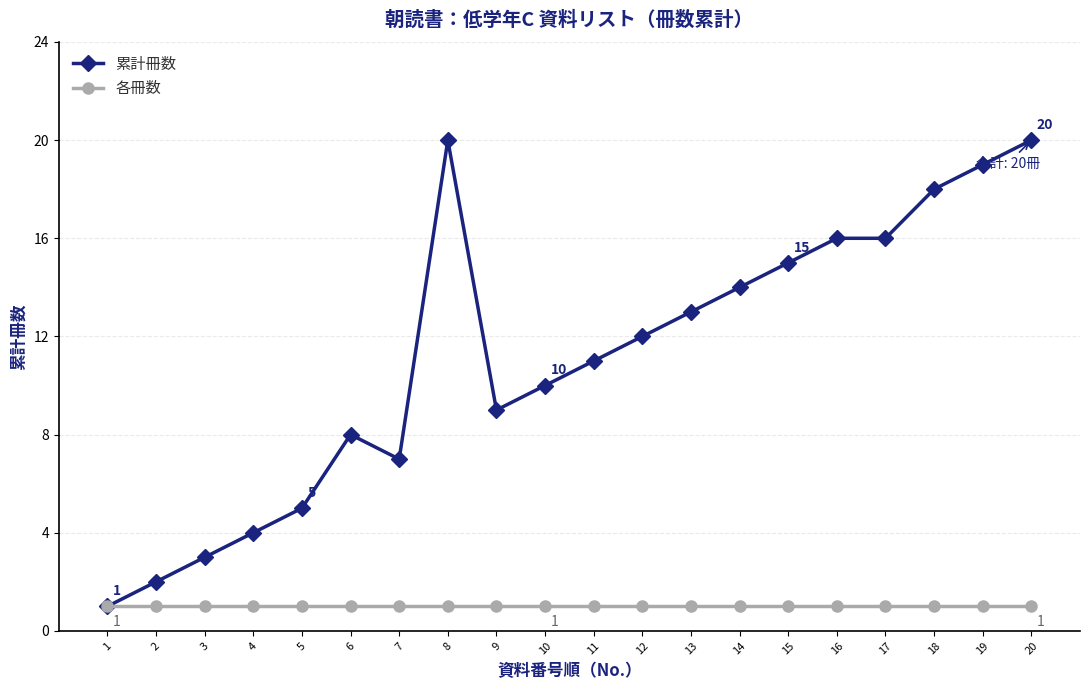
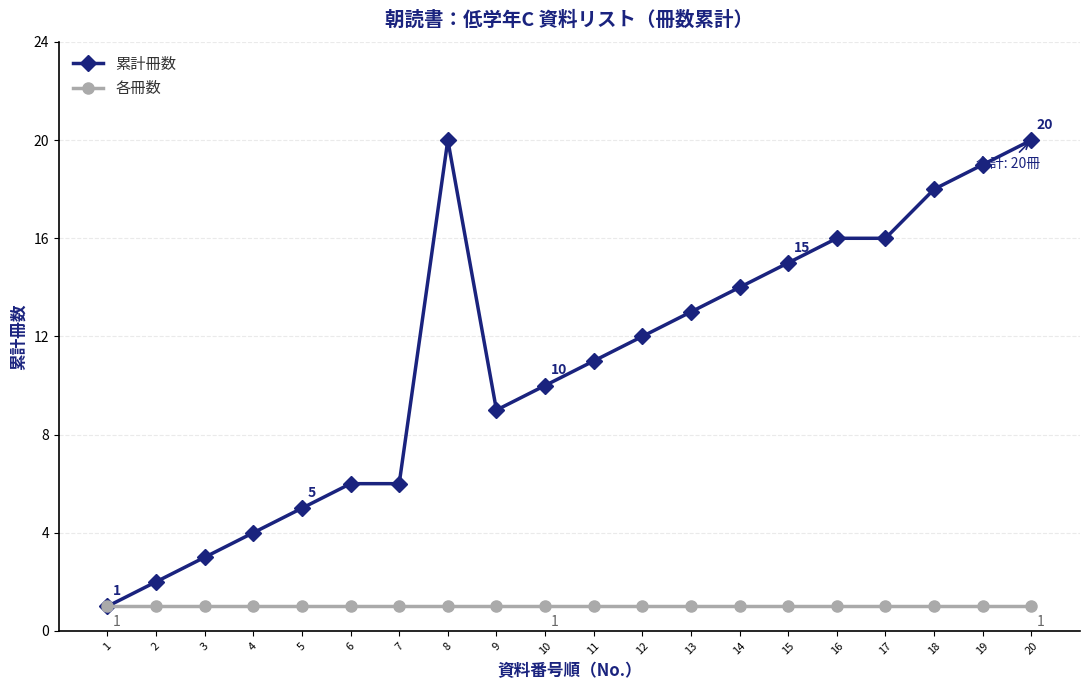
累計冊数, 6: 8 -> 6
累計冊数, 7: 7 -> 6
